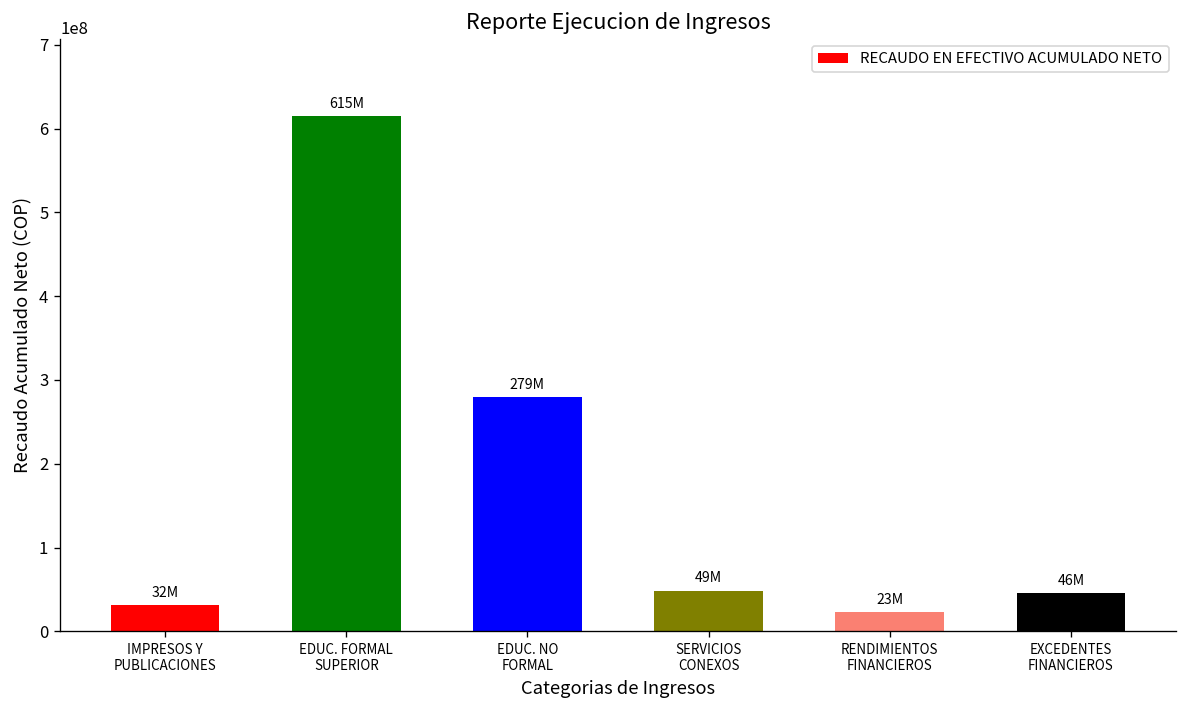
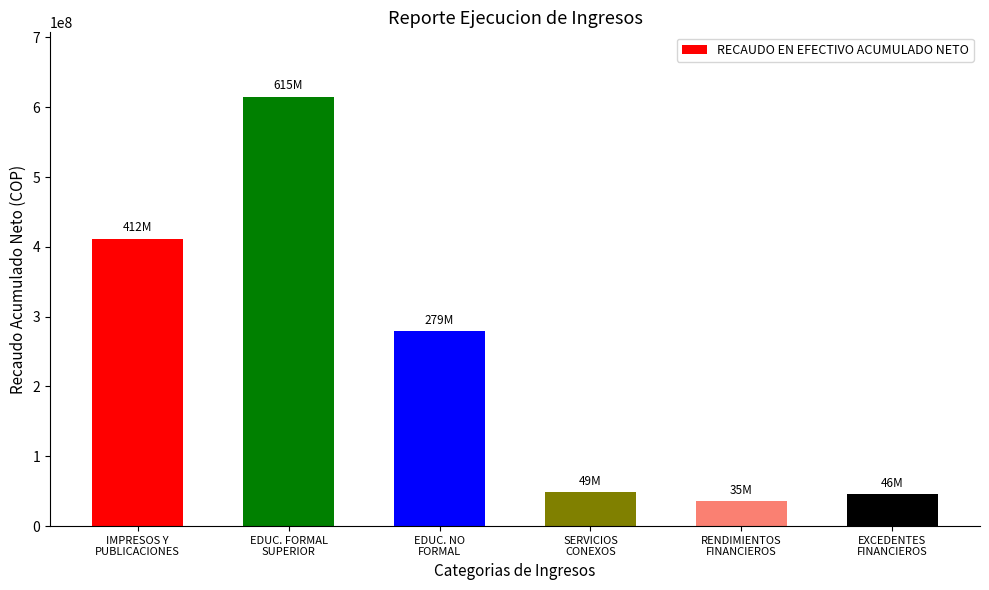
IMPRESOS Y PUBLICACIONES: 32M -> 412M
RENDIMIENTOS FINANCIEROS: 23M -> 35M
